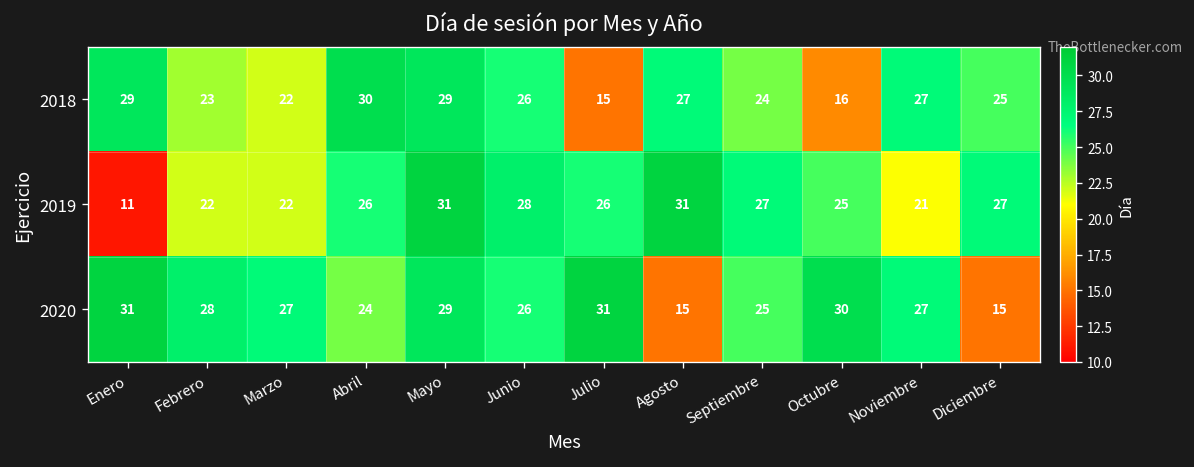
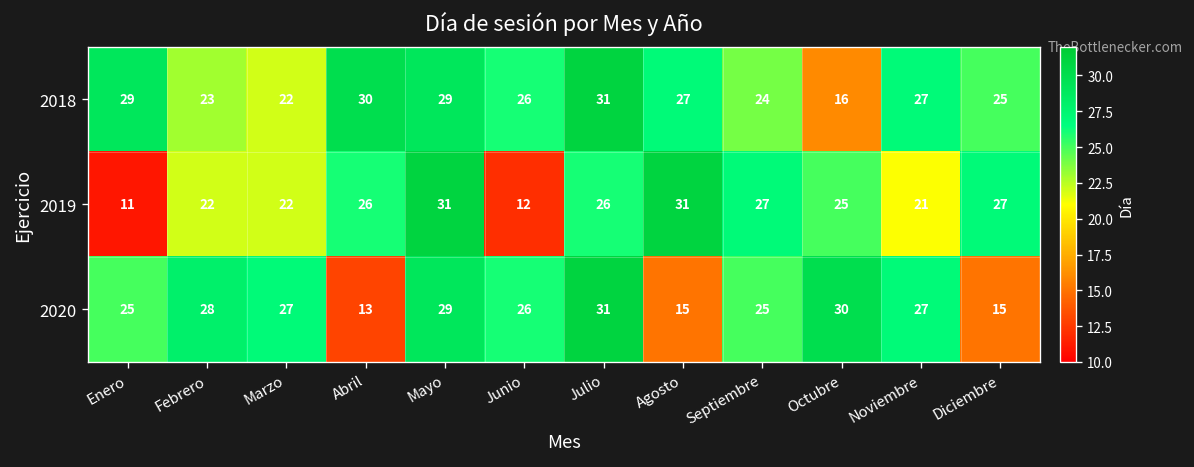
2018, Julio: 15 -> 31
2019, Junio: 28 -> 12
2020, Enero: 31 -> 25
2020, Abril: 24 -> 13
